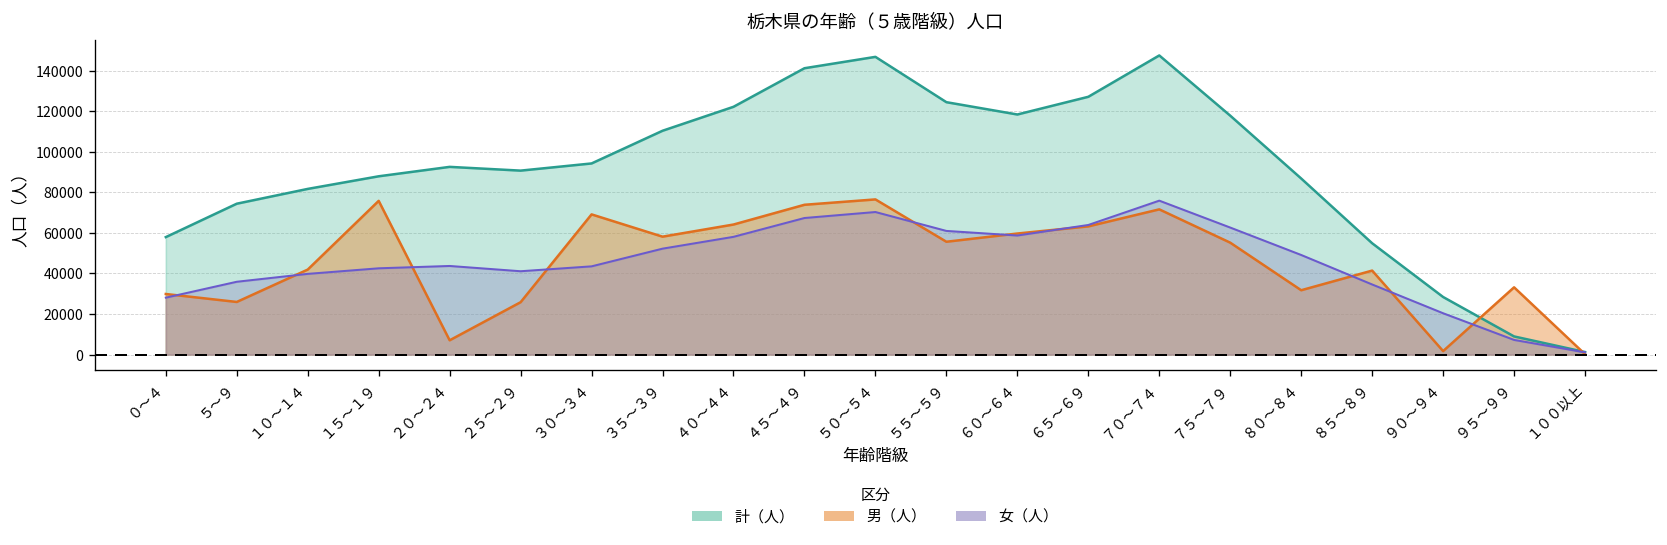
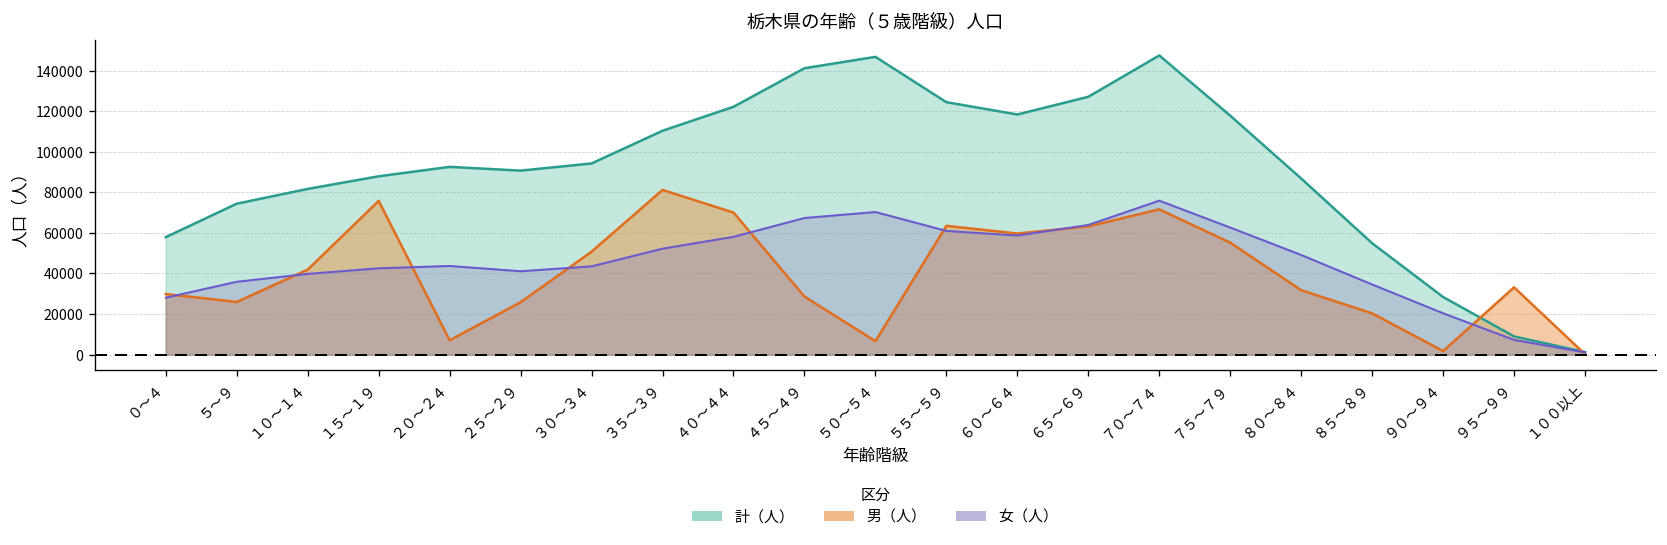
男（人）, ３０～３４: 69000 -> 51000
男（人）, ３５～３９: 58000 -> 81000
男（人）, ４０～４４: 64000 -> 70000
男（人）, ４５～４９: 74000 -> 29000
男（人）, ５０～５４: 77000 -> 7000
男（人）, ５５～５９: 56000 -> 64000
男（人）, ８５～８９: 41000 -> 20000
